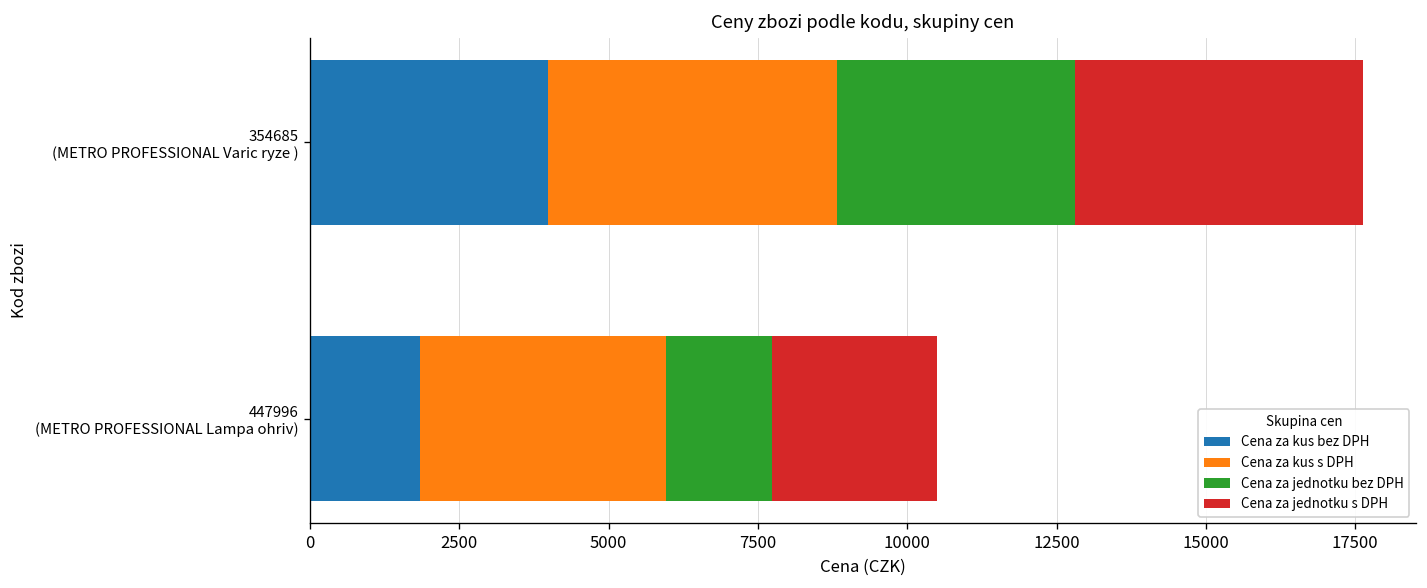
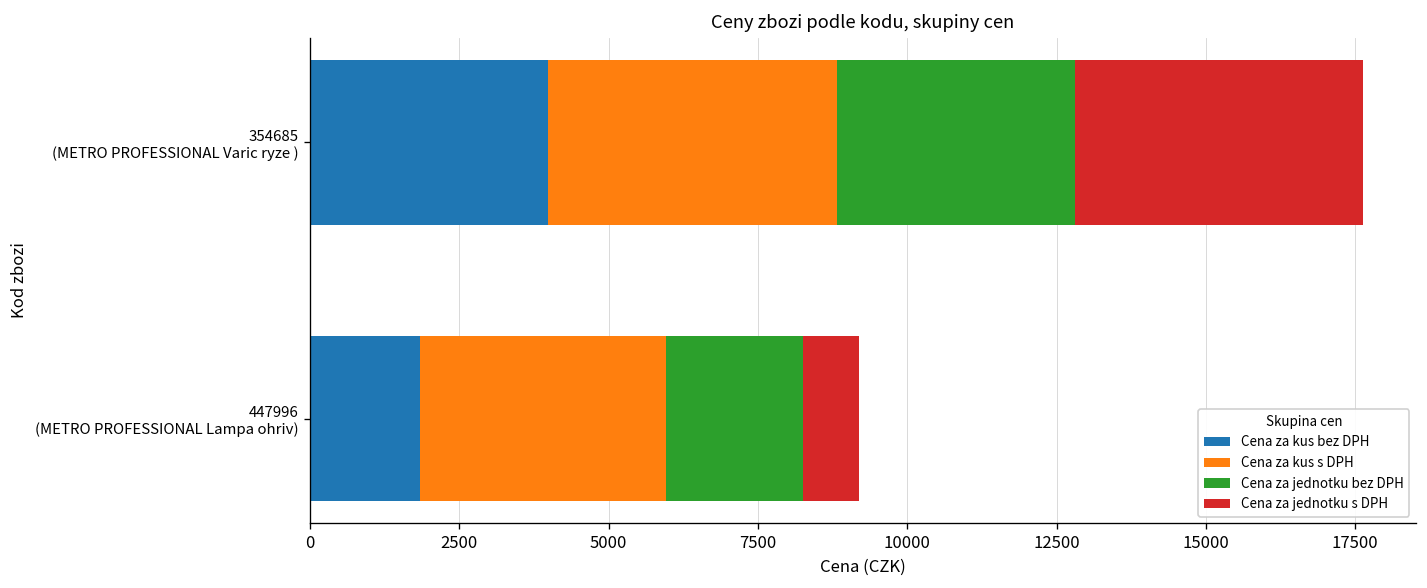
Cena za jednotku bez DPH, 447996 (METRO PROFESSIONAL Lampa ohriv): 1800 -> 2300
Cena za jednotku s DPH, 447996 (METRO PROFESSIONAL Lampa ohriv): 2800 -> 900
